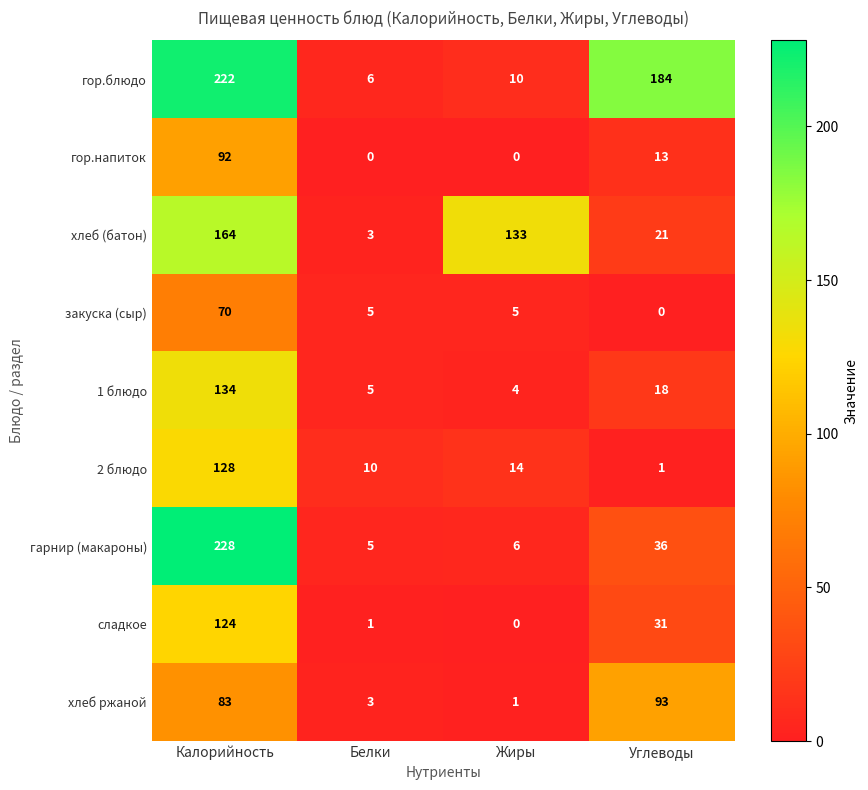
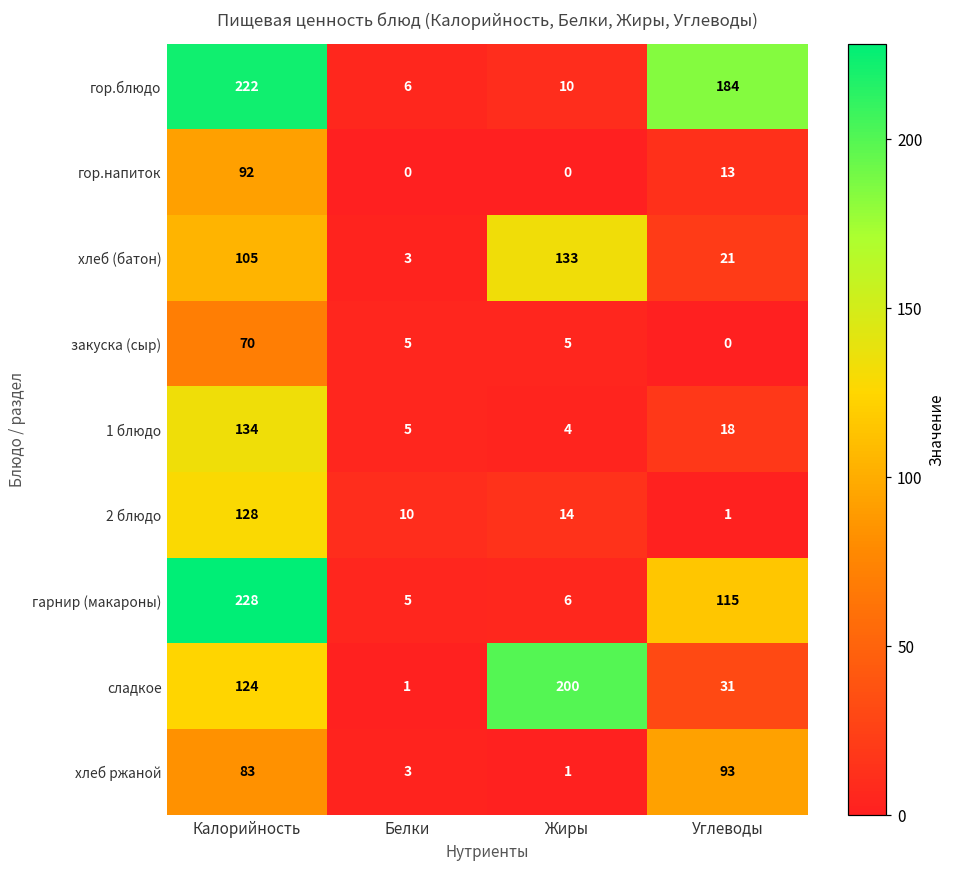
хлеб (батон), Калорийность: 164 -> 105
гарнир (макароны), Углеводы: 36 -> 115
сладкое, Жиры: 0 -> 200
